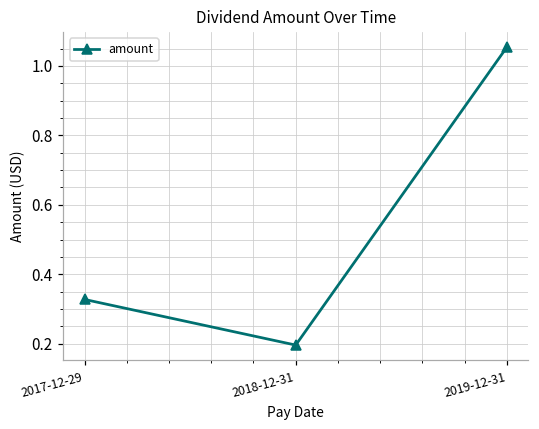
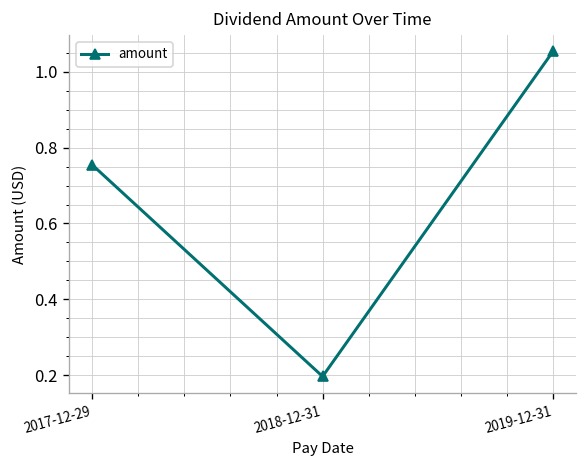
2017-12-29: 0.33 -> 0.75
